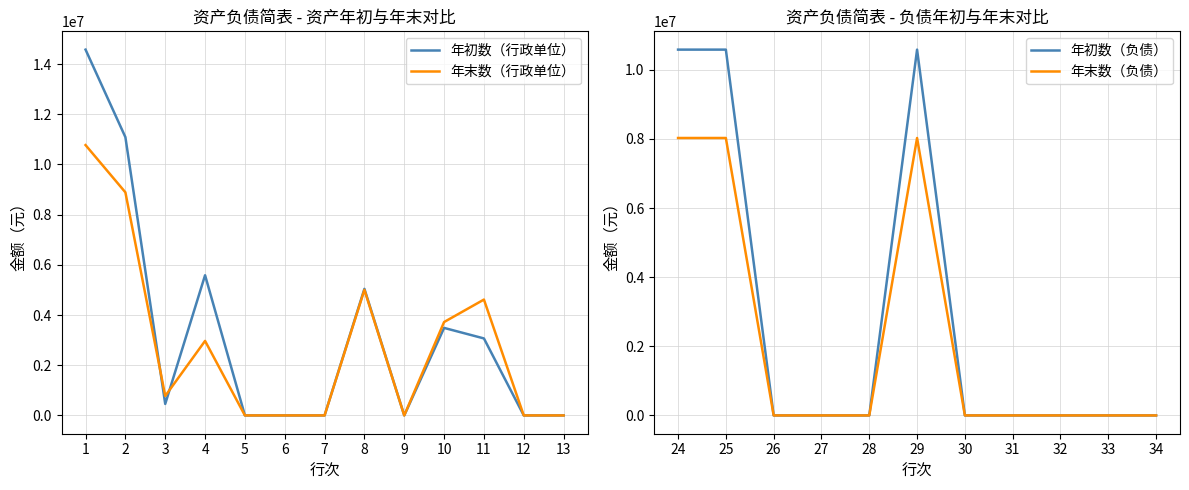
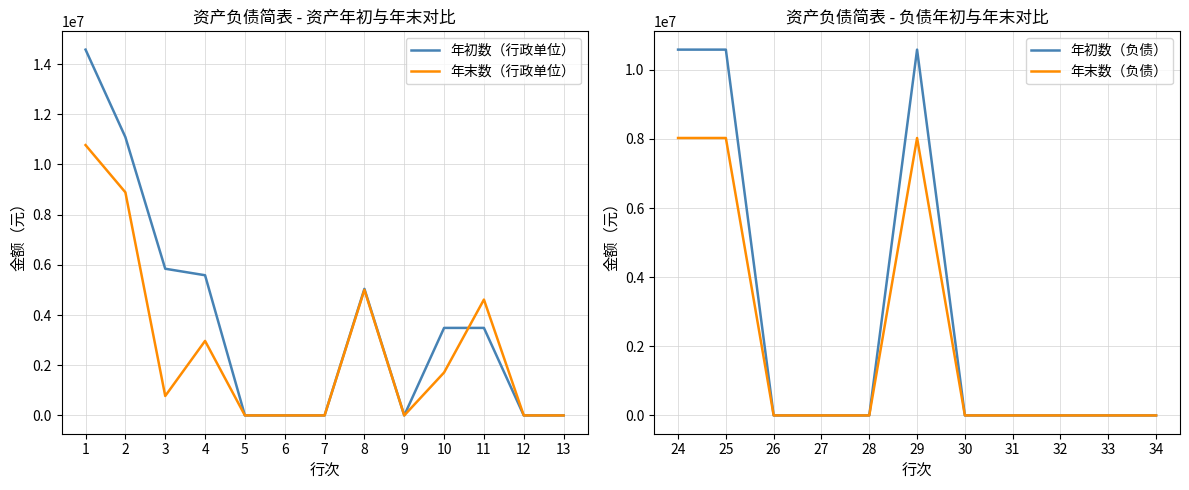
资产负债简表 - 资产年初与年末对比, 年初数（行政单位）, 3: 500000 -> 5800000
资产负债简表 - 资产年初与年末对比, 年末数（行政单位）, 10: 3700000 -> 1700000
资产负债简表 - 资产年初与年末对比, 年初数（行政单位）, 11: 3100000 -> 3500000
